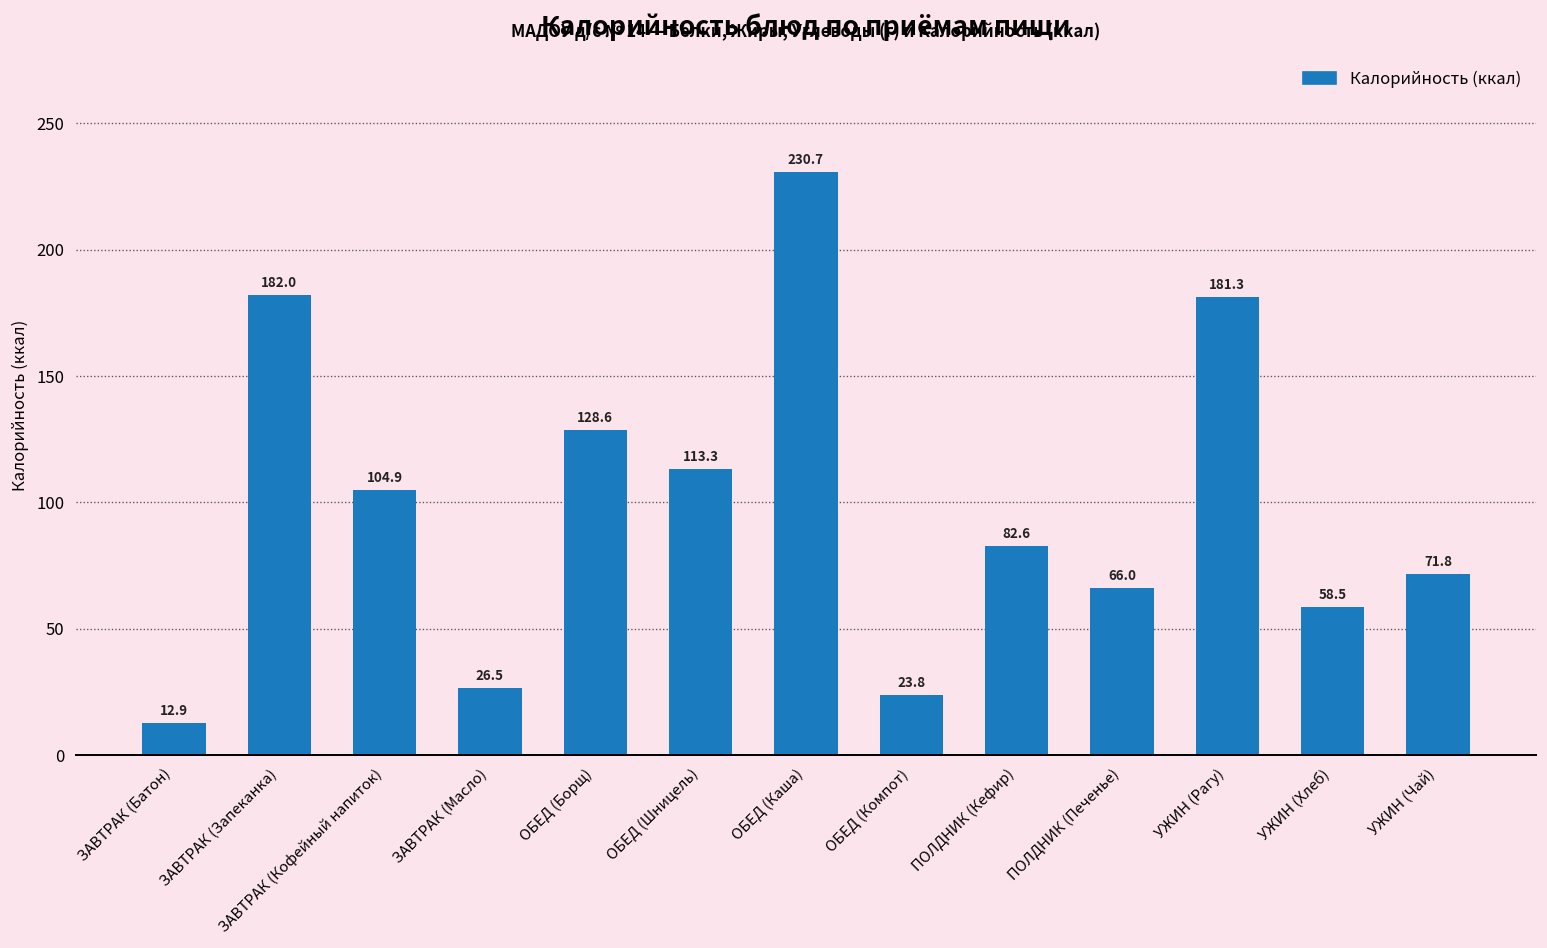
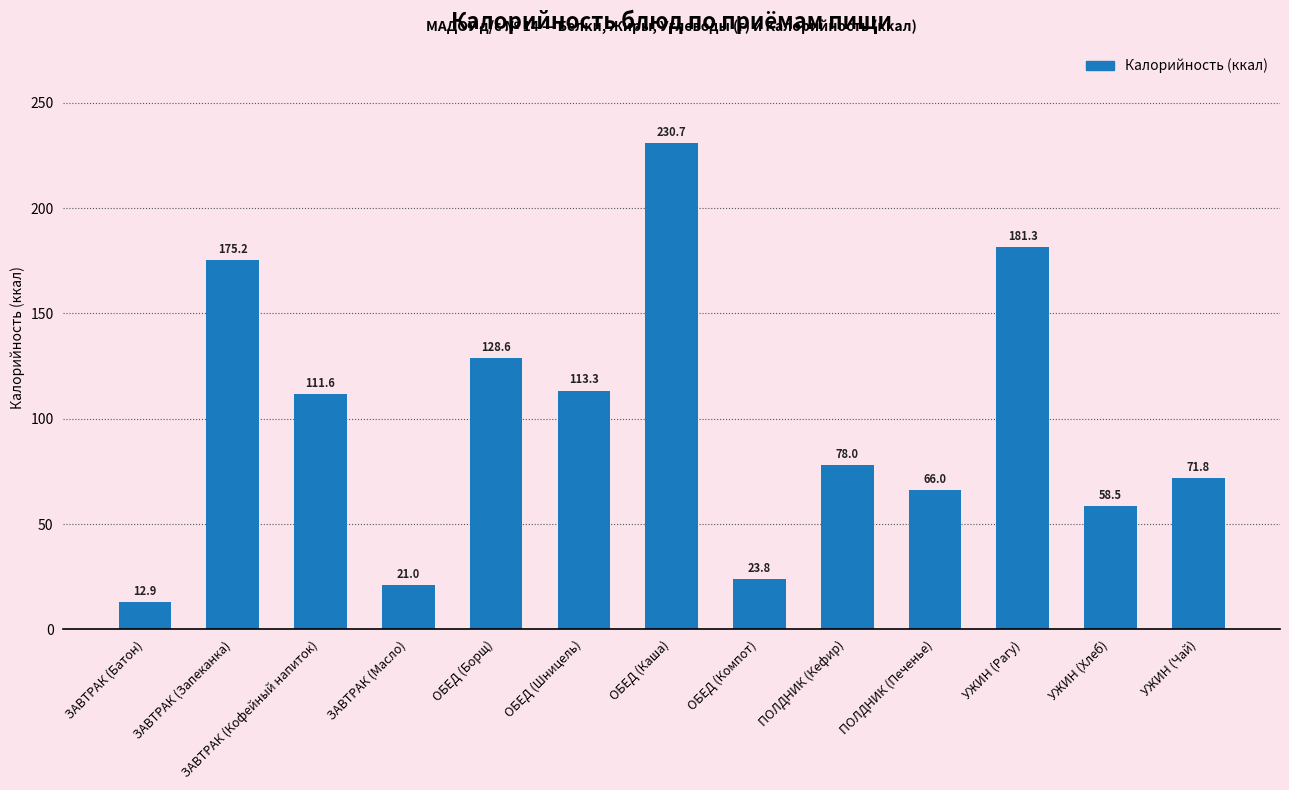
ЗАВТРАК (Запеканка): 182.0 -> 175.2
ЗАВТРАК (Кофейный напиток): 104.9 -> 111.6
ЗАВТРАК (Масло): 26.5 -> 21.0
ПОЛДНИК (Кефир): 82.6 -> 78.0
